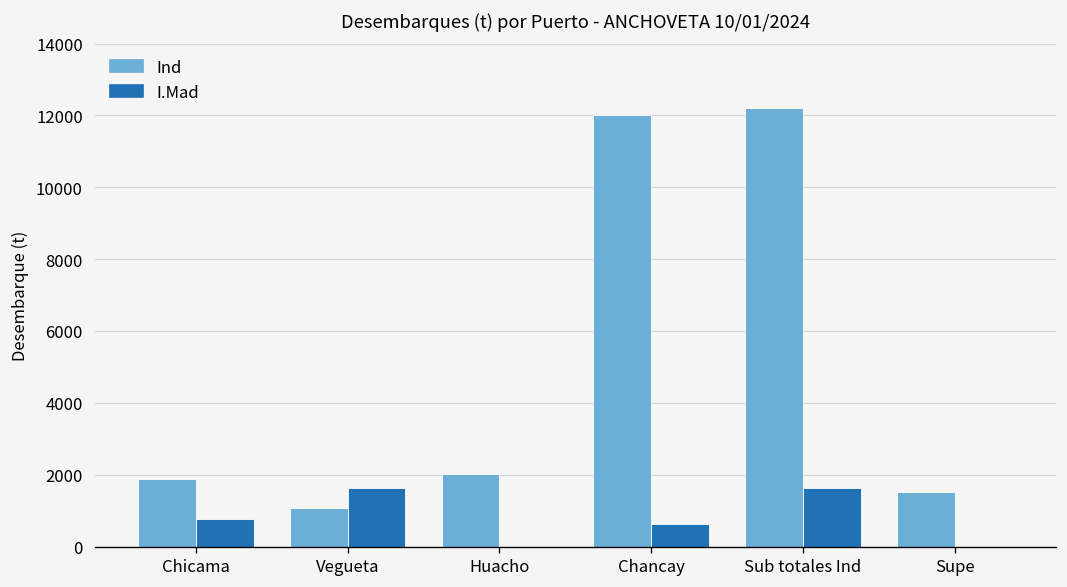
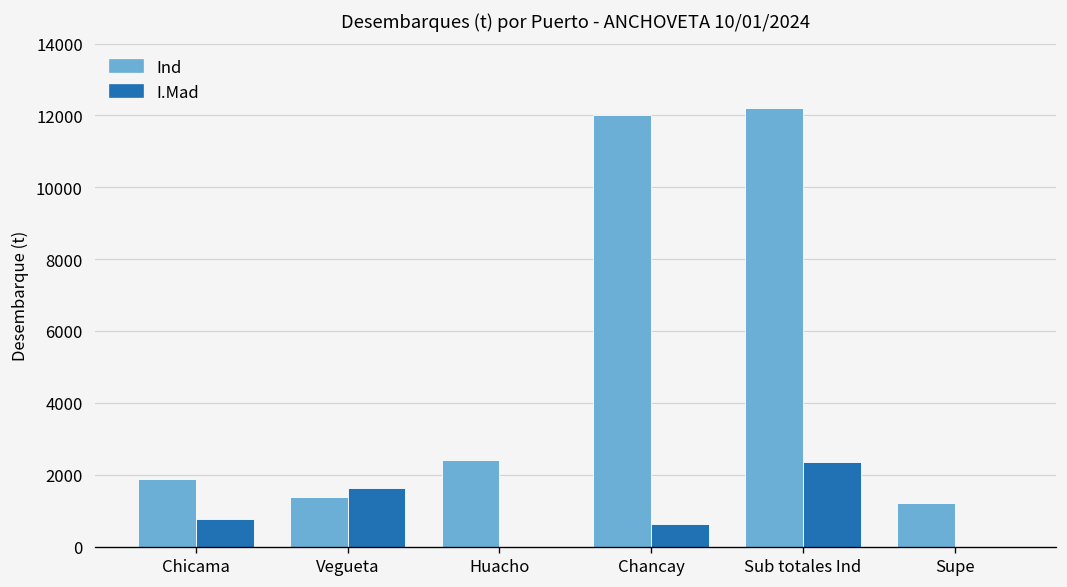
Ind, Vegueta: 1100 -> 1400
Ind, Huacho: 2000 -> 2400
I.Mad, Sub totales Ind: 1600 -> 2300
Ind, Supe: 1500 -> 1200
